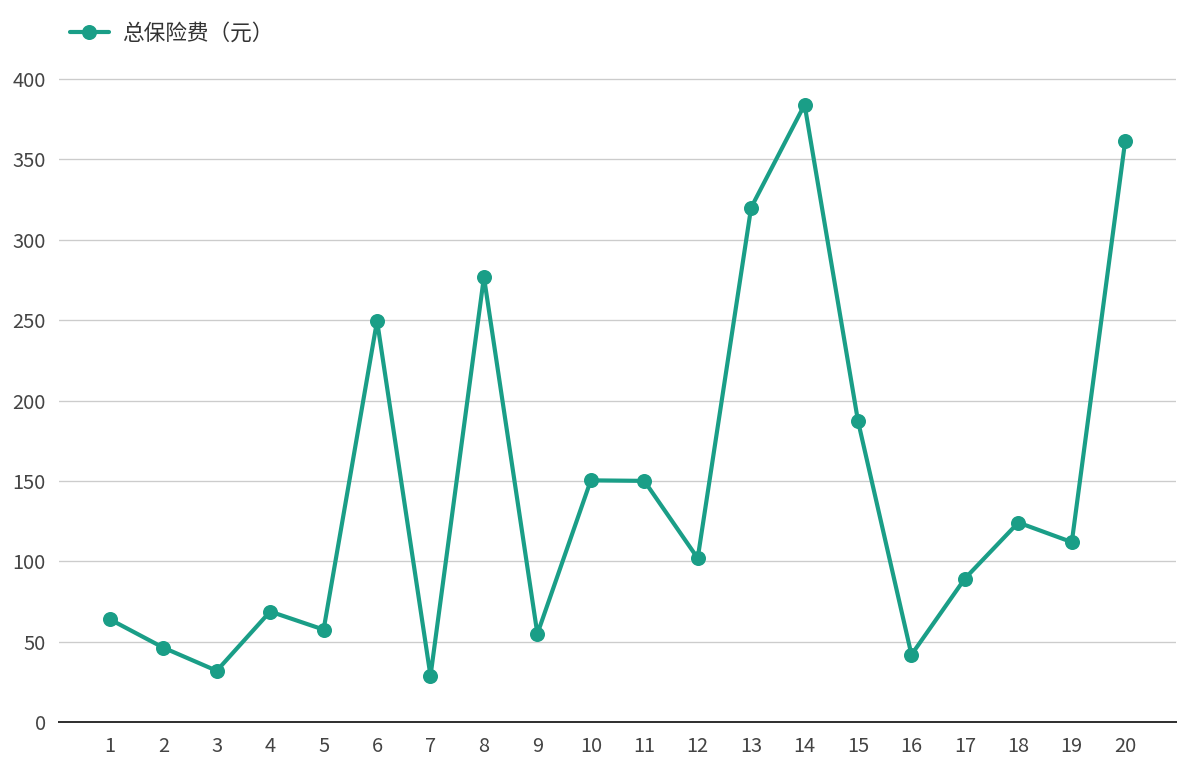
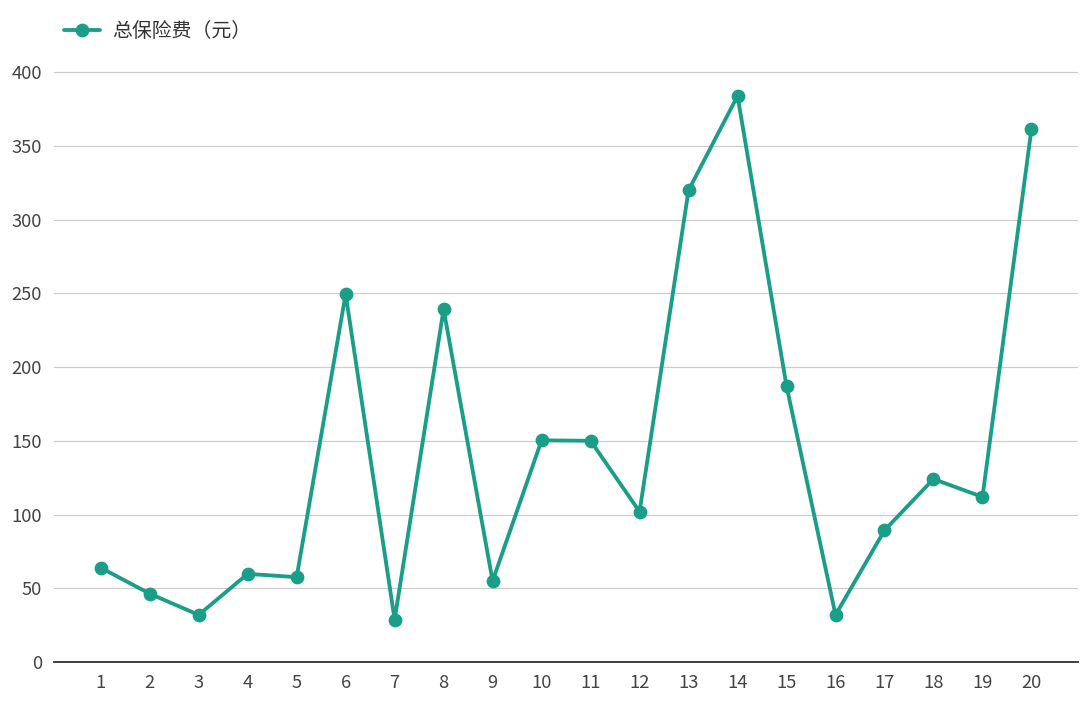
4: 69 -> 60
8: 277 -> 239
16: 42 -> 32
